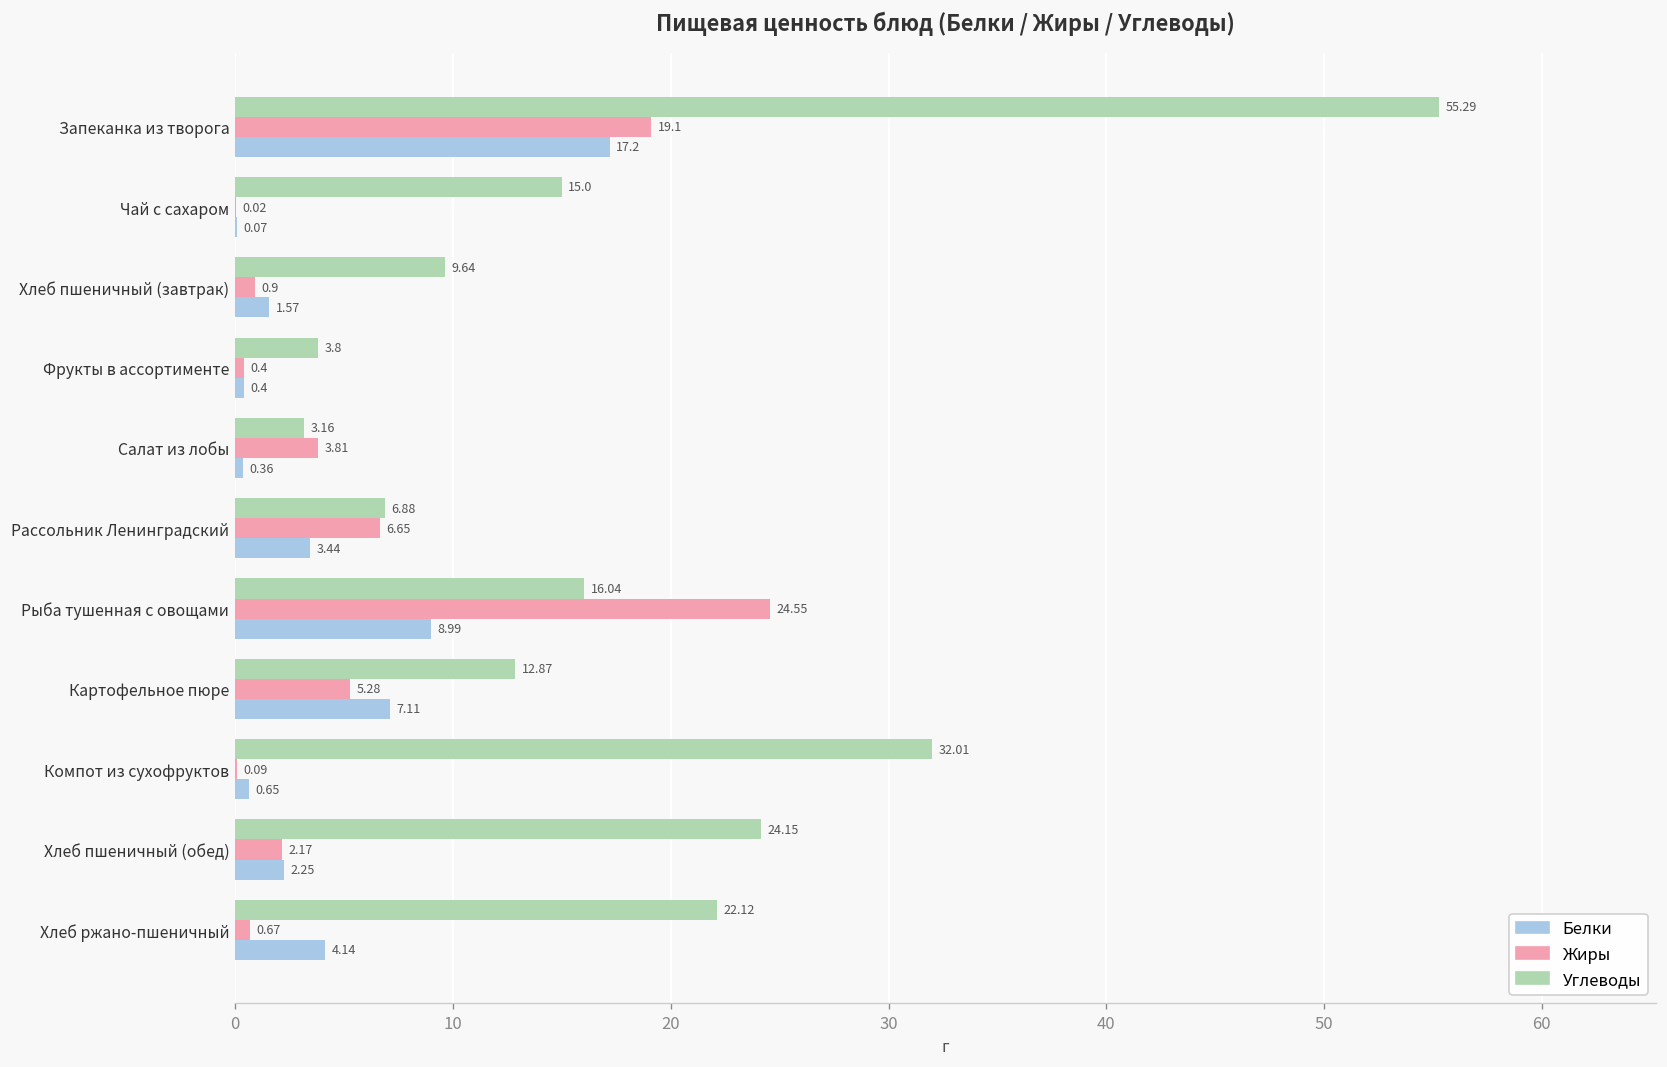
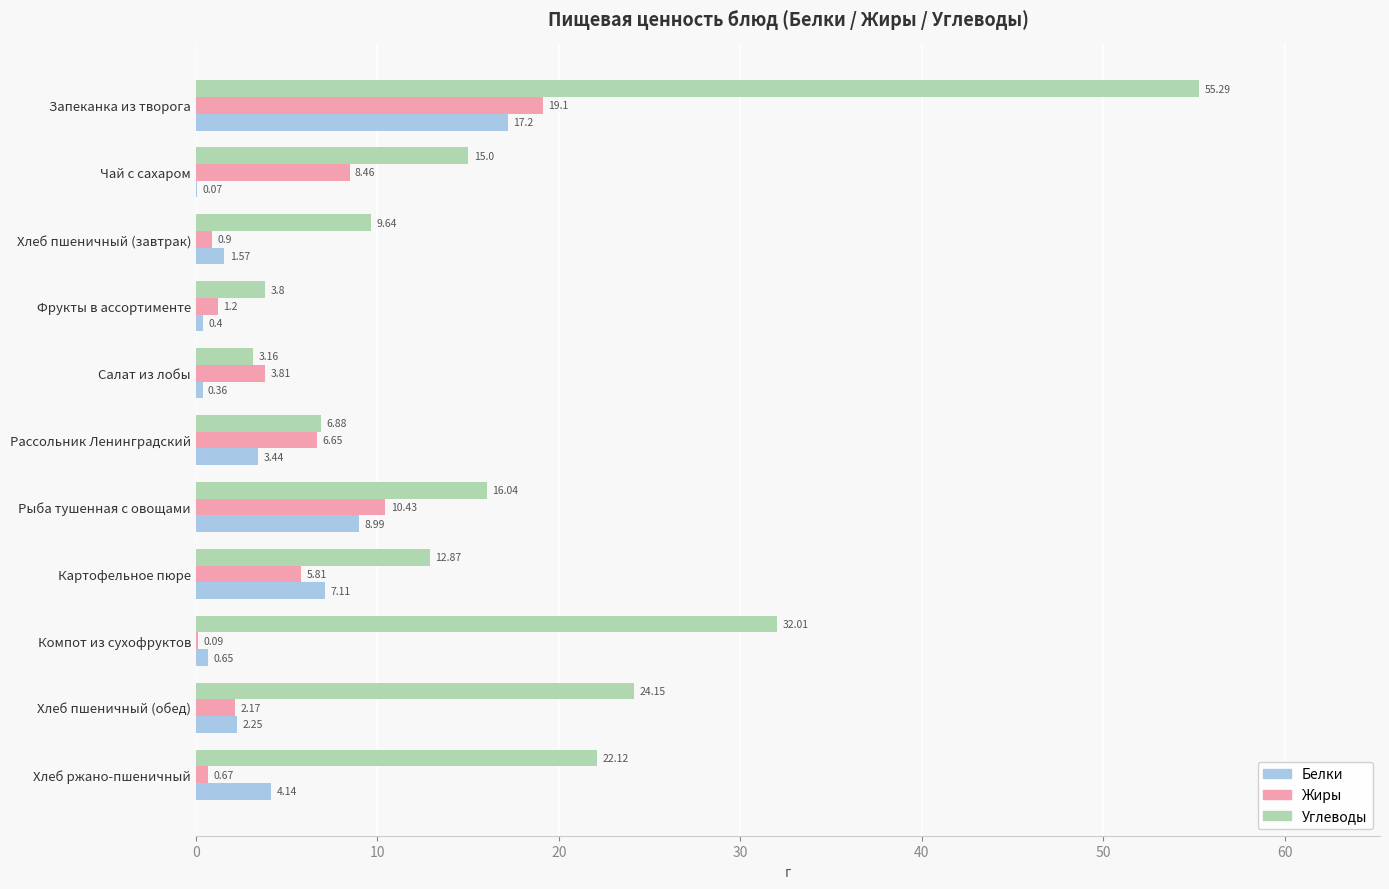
Жиры, Чай с сахаром: 0.02 -> 8.46
Жиры, Фрукты в ассортименте: 0.4 -> 1.2
Жиры, Рыба тушенная с овощами: 24.55 -> 10.43
Жиры, Картофельное пюре: 5.28 -> 5.81
